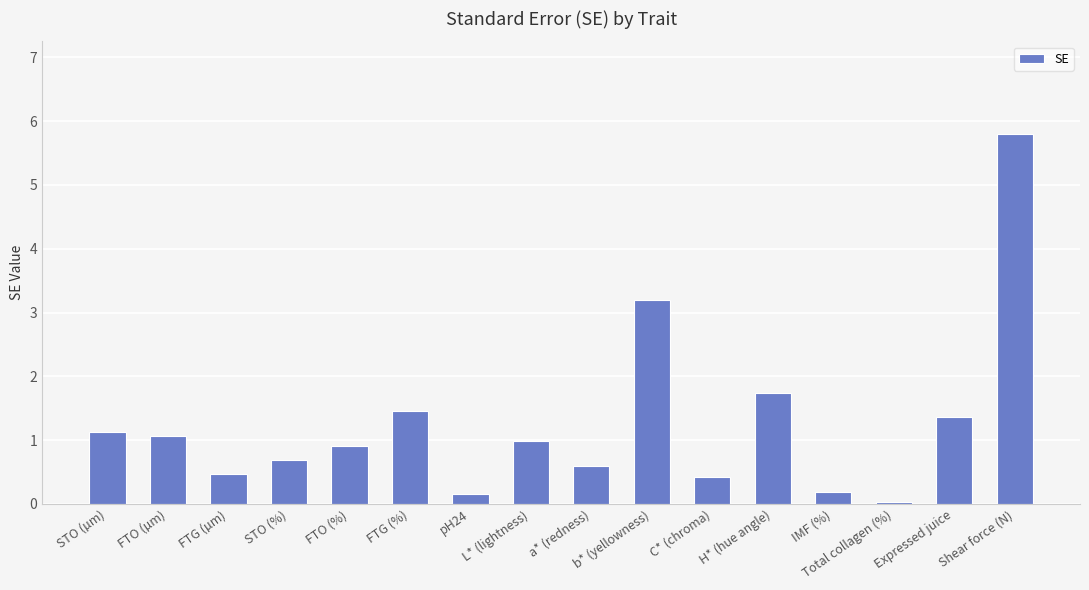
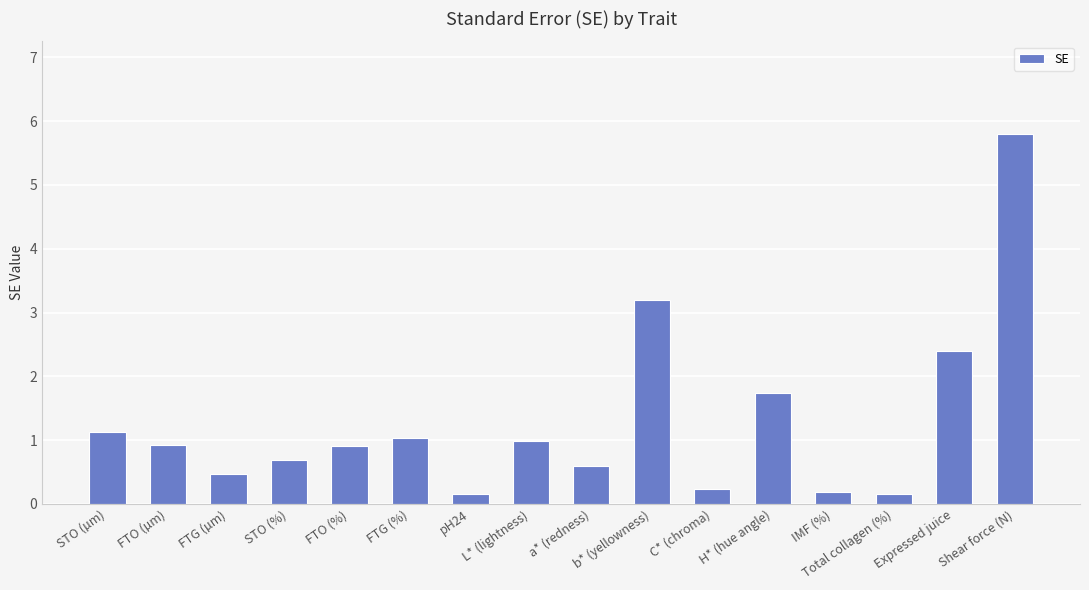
FTO (µm): 1.1 -> 0.9
FTG (%): 1.5 -> 1.0
C* (chroma): 0.4 -> 0.2
Total collagen (%): 0.0 -> 0.2
Expressed juice: 1.4 -> 2.4
